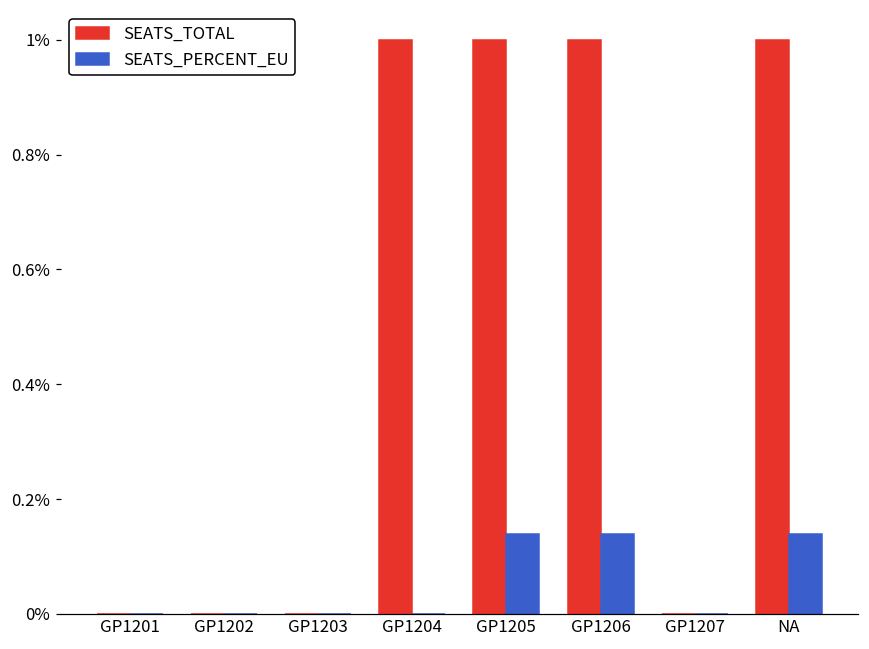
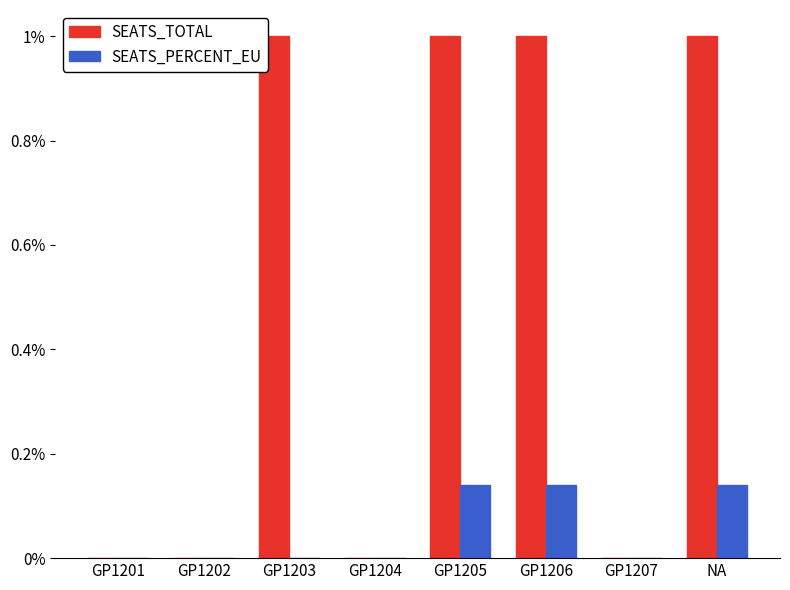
SEATS_TOTAL, GP1203: 0% -> 1%
SEATS_TOTAL, GP1204: 1% -> 0%
